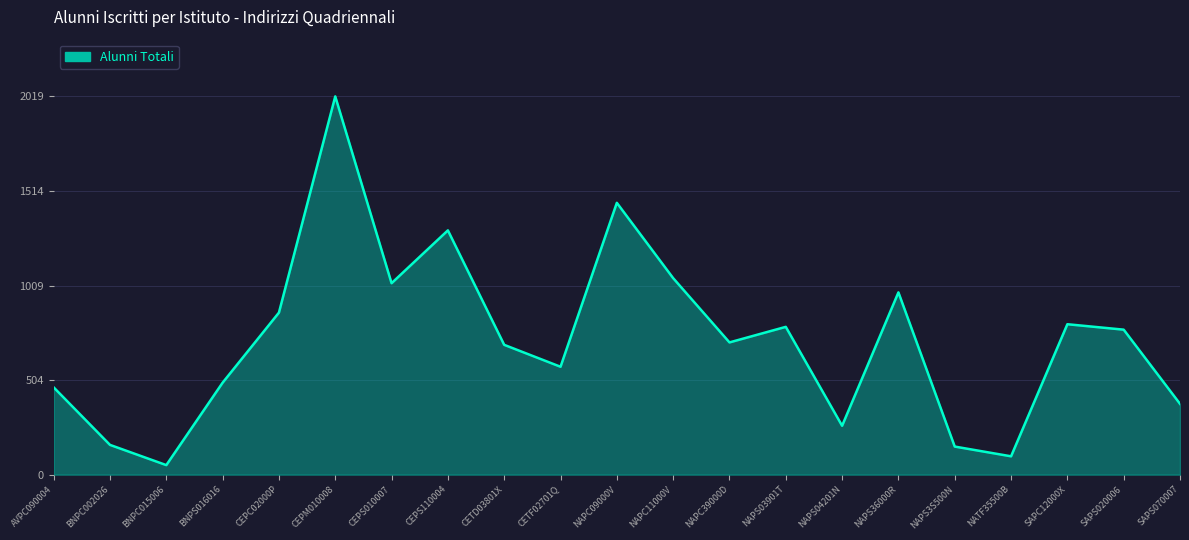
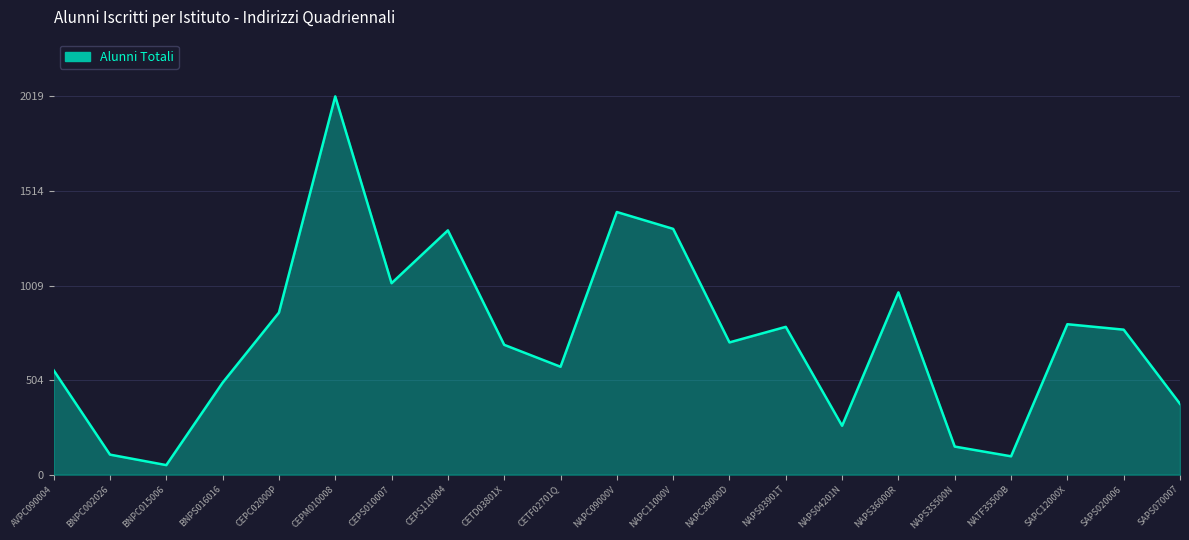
AVPC090004: 470 -> 560
BNPC002026: 160 -> 110
NAPC09000V: 1450 -> 1400
NAPC11000V: 1050 -> 1310
